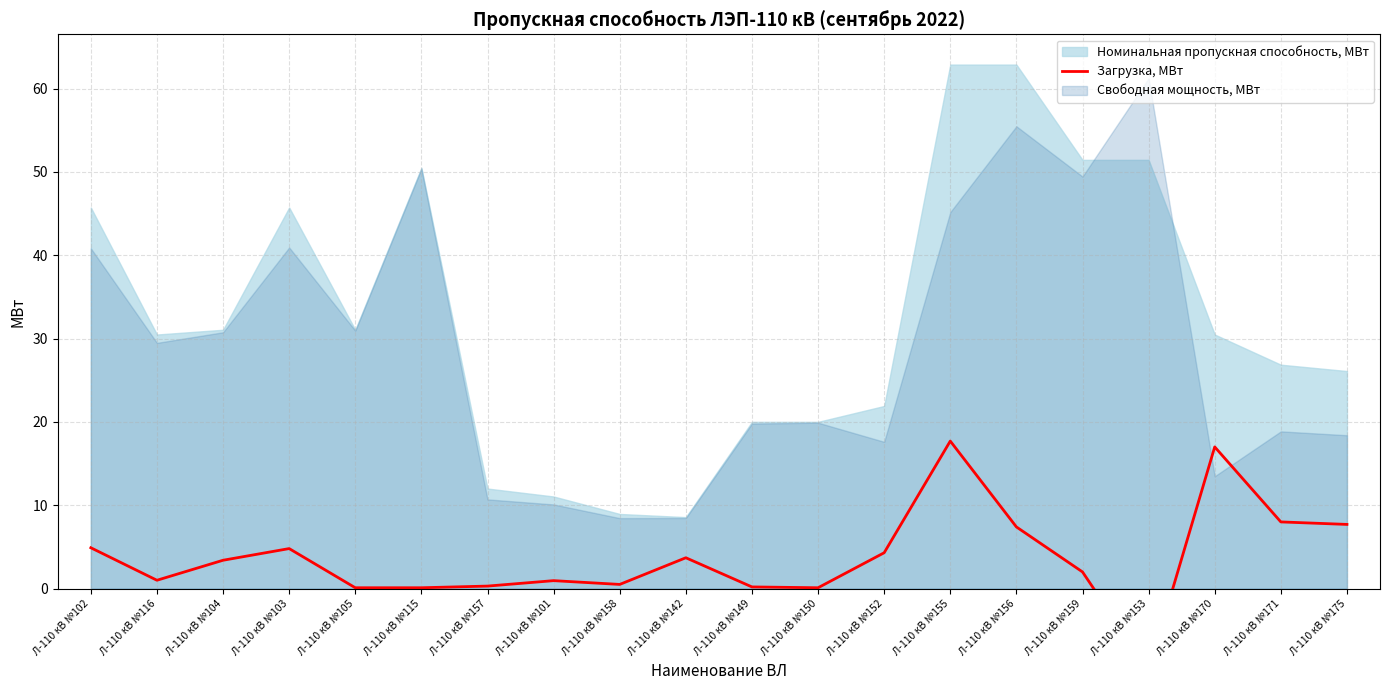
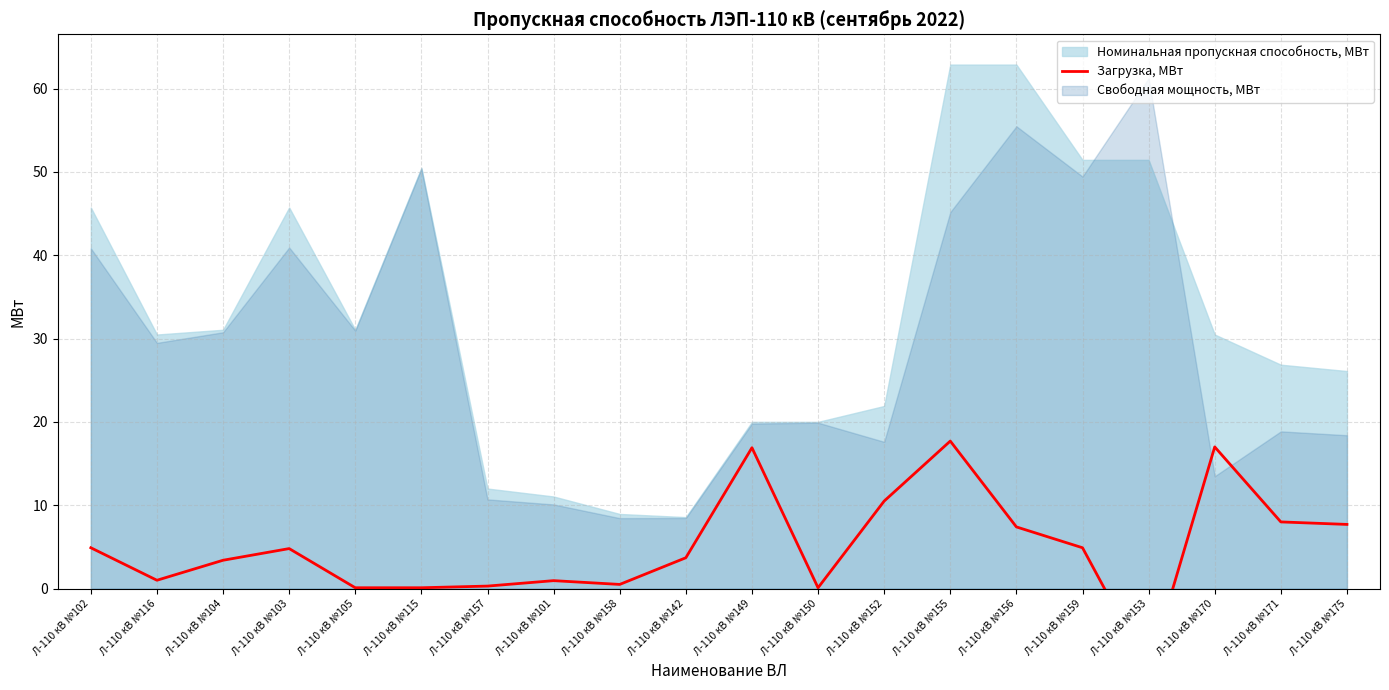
Загрузка, МВт, Л-110 кВ №149: 0 -> 17
Загрузка, МВт, Л-110 кВ №152: 4 -> 11
Загрузка, МВт, Л-110 кВ №159: 2 -> 5
